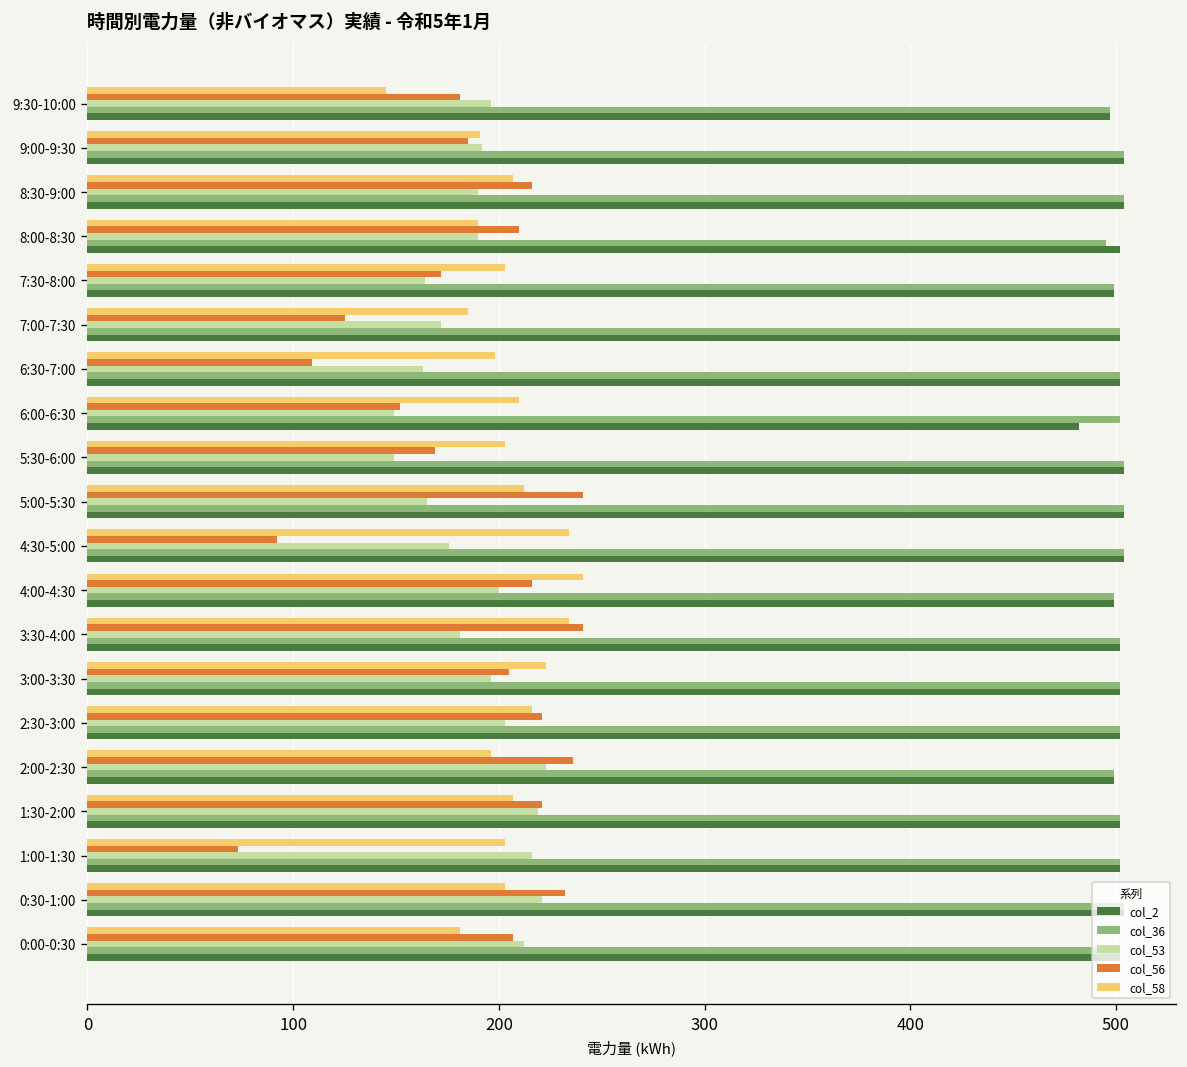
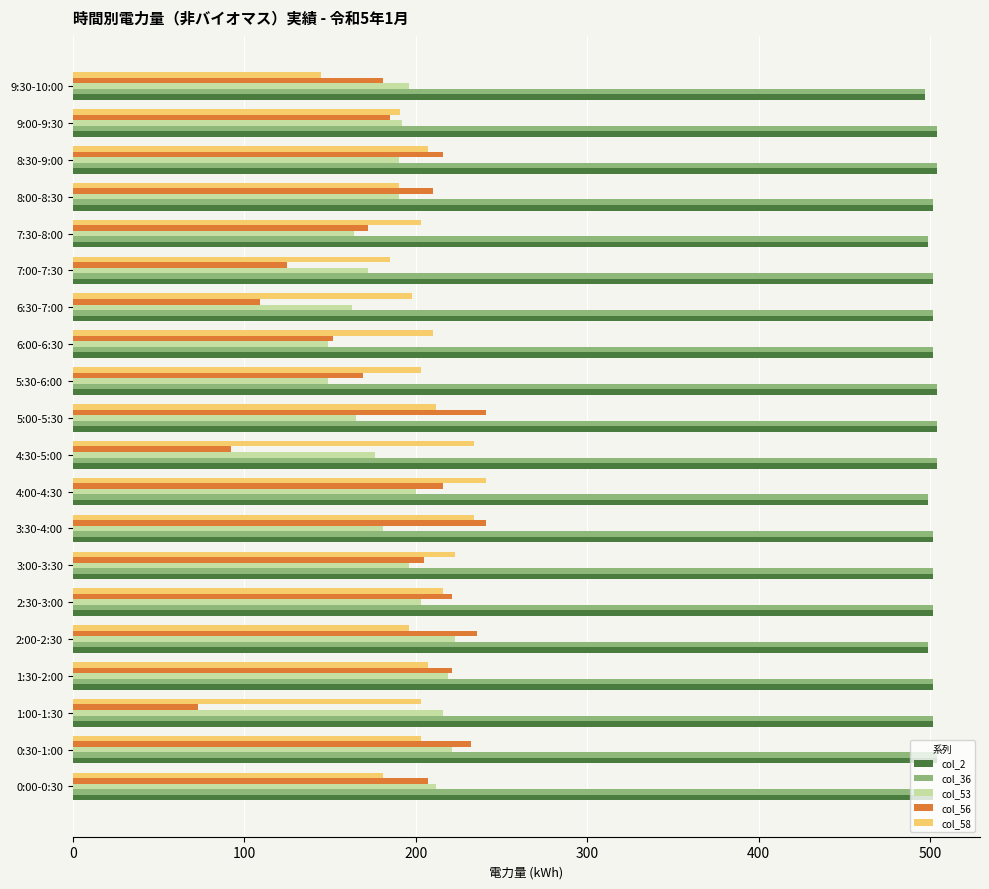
col_36, 8:00-8:30: 495 -> 502
col_2, 6:00-6:30: 482 -> 502
